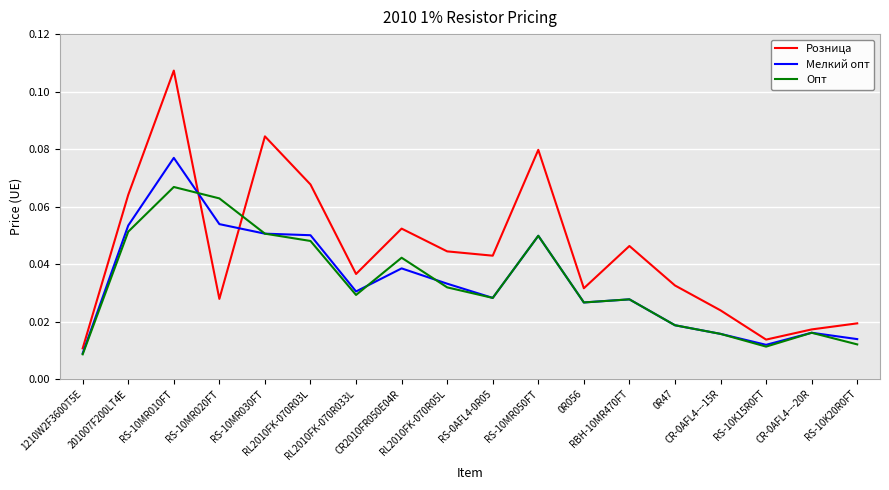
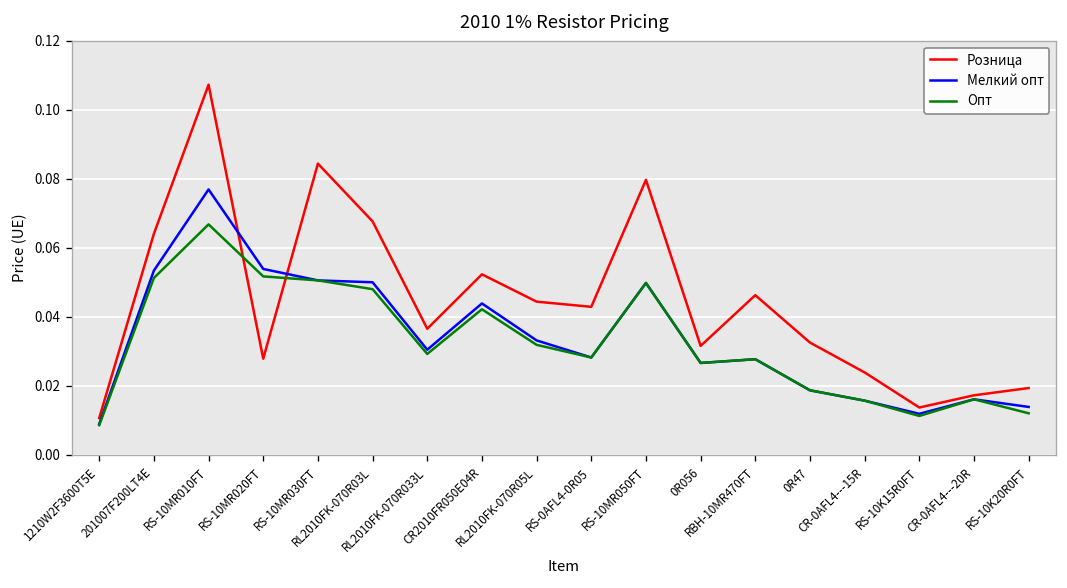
Опт, RS-10MR020FT: 0.063 -> 0.052
Мелкий опт, CR2010FR050E04R: 0.039 -> 0.044
